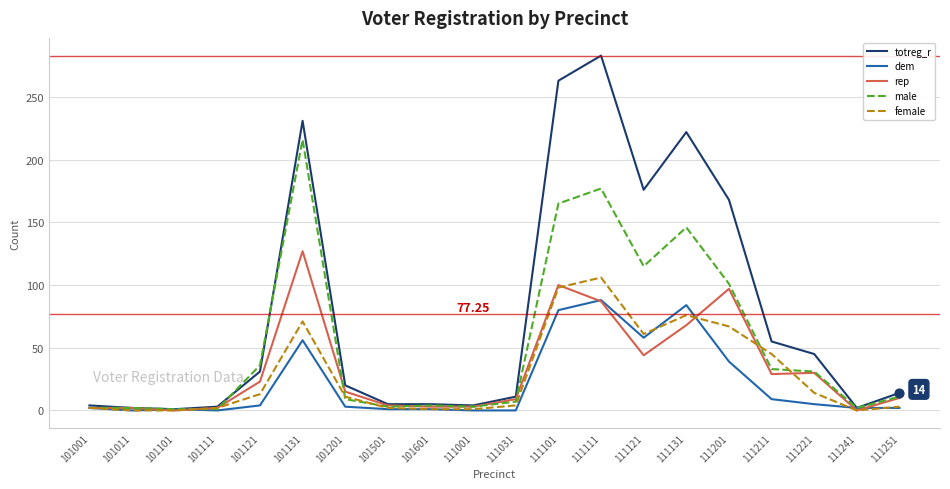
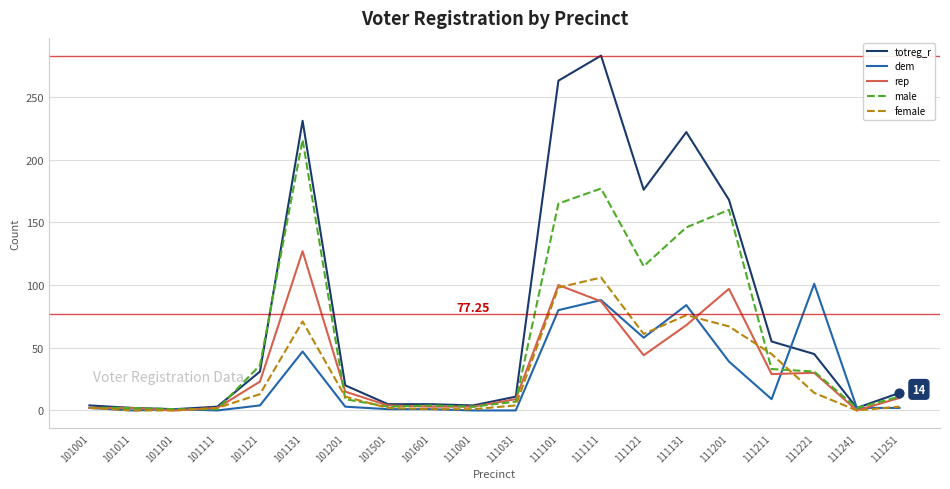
dem, 101131: 56 -> 47
male, 111201: 101 -> 160
dem, 111221: 5 -> 101
